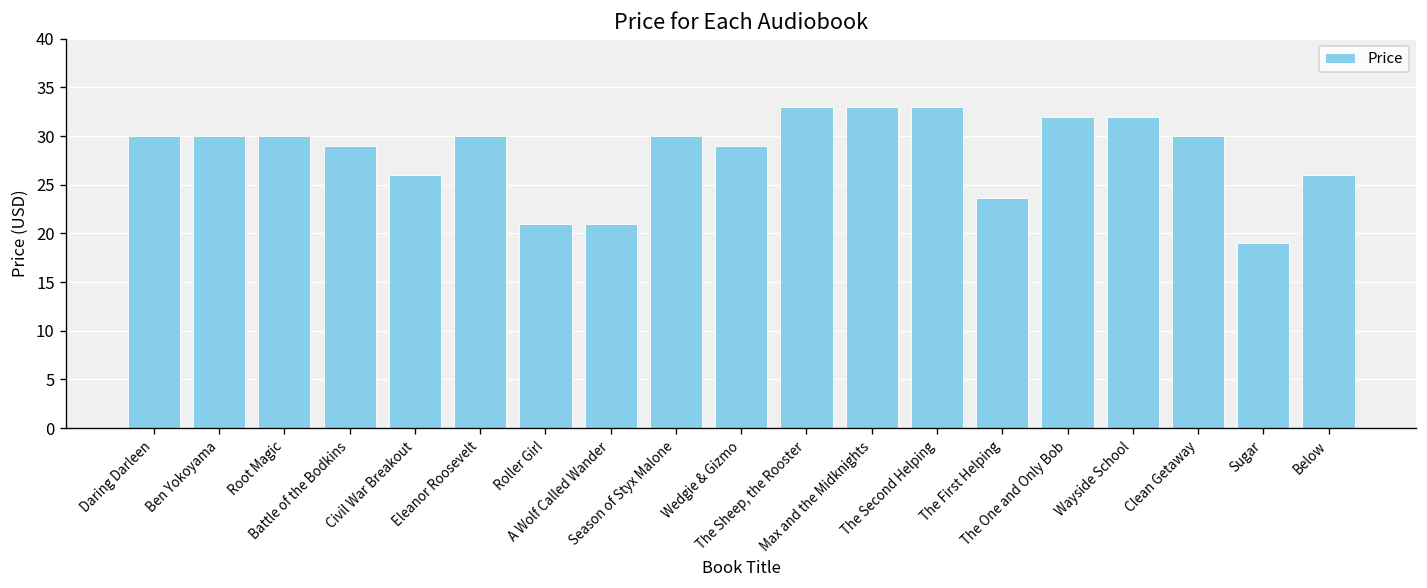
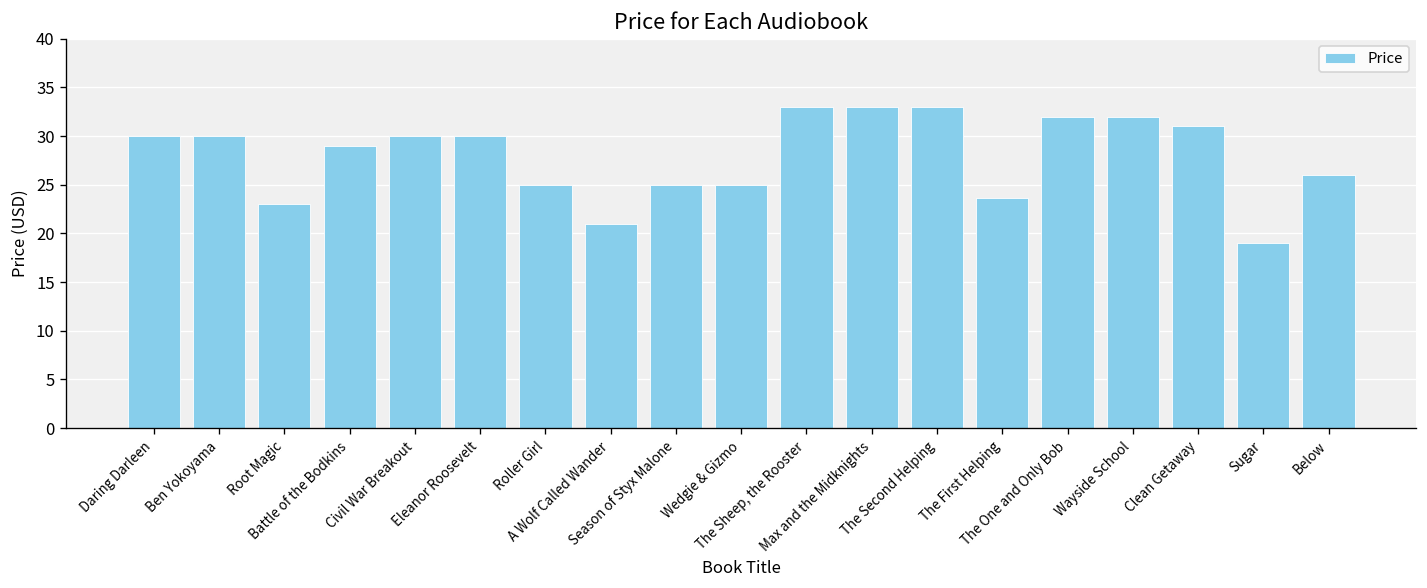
Root Magic: 30 -> 23
Civil War Breakout: 26 -> 30
Roller Girl: 21 -> 25
Season of Styx Malone: 30 -> 25
Wedgie & Gizmo: 29 -> 25
Clean Getaway: 30 -> 31
